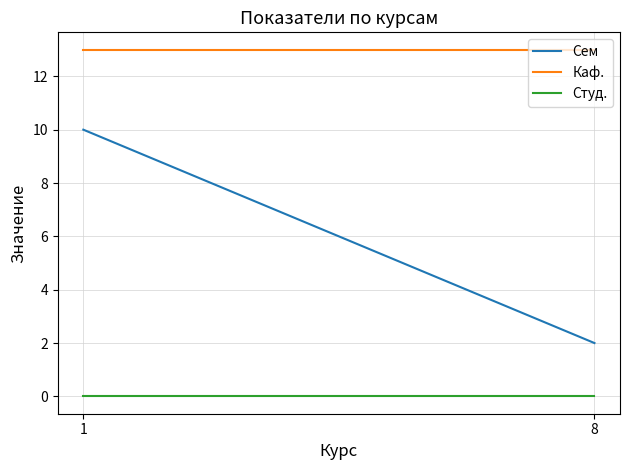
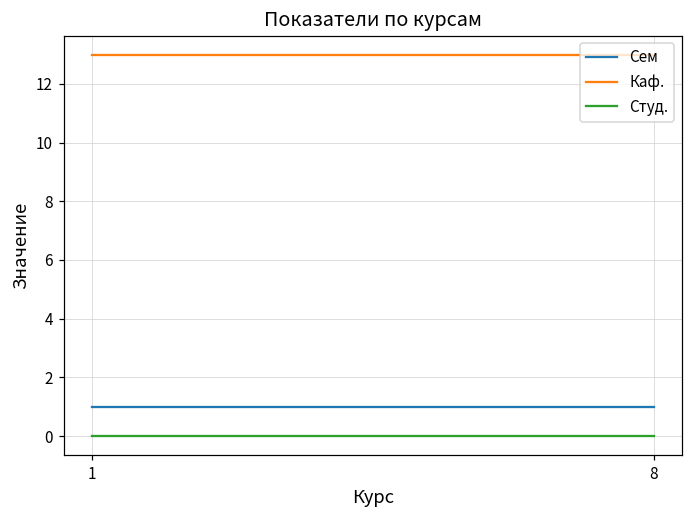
Сем, 1: 10 -> 1
Сем, 8: 2 -> 1
